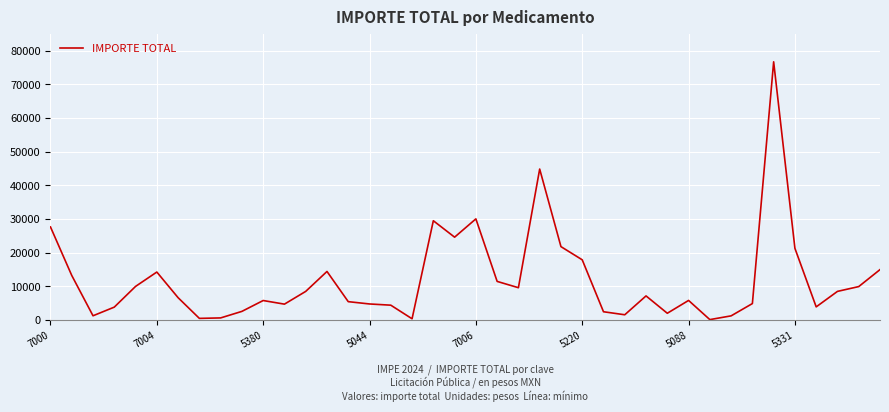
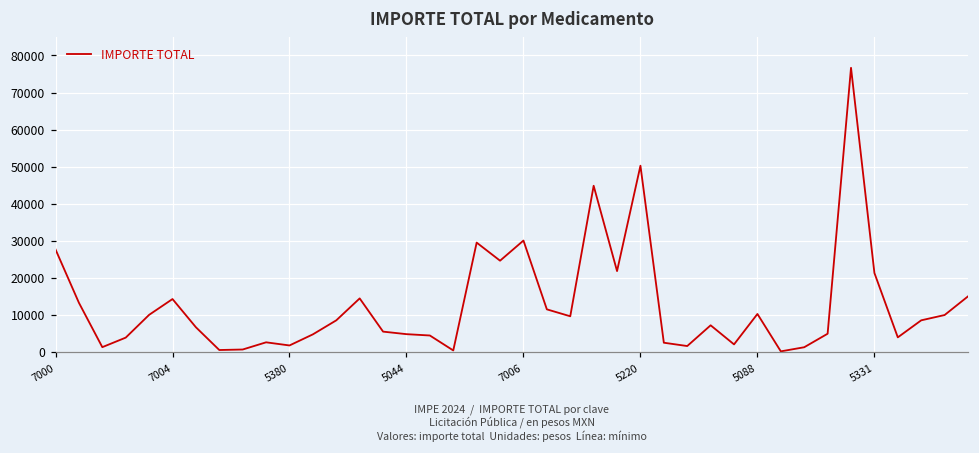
5380: 6000 -> 2000
5220: 18000 -> 50000
5088: 6000 -> 10000
